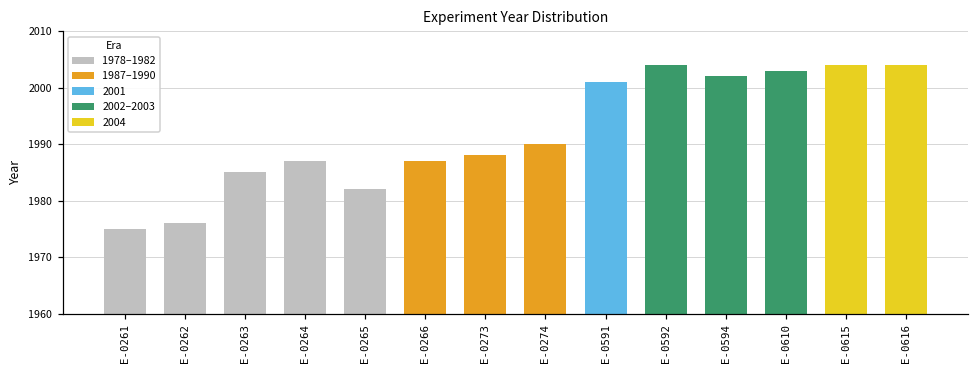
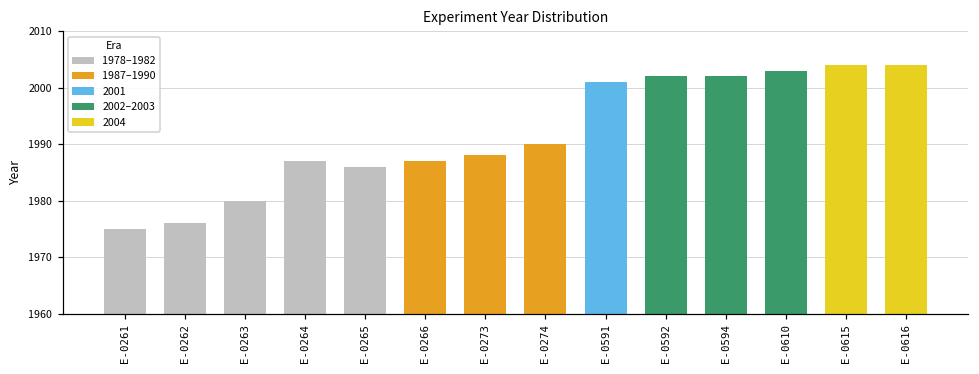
1978–1982, E-0263: 1985 -> 1980
1978–1982, E-0265: 1982 -> 1986
2002–2003, E-0592: 2004 -> 2002
